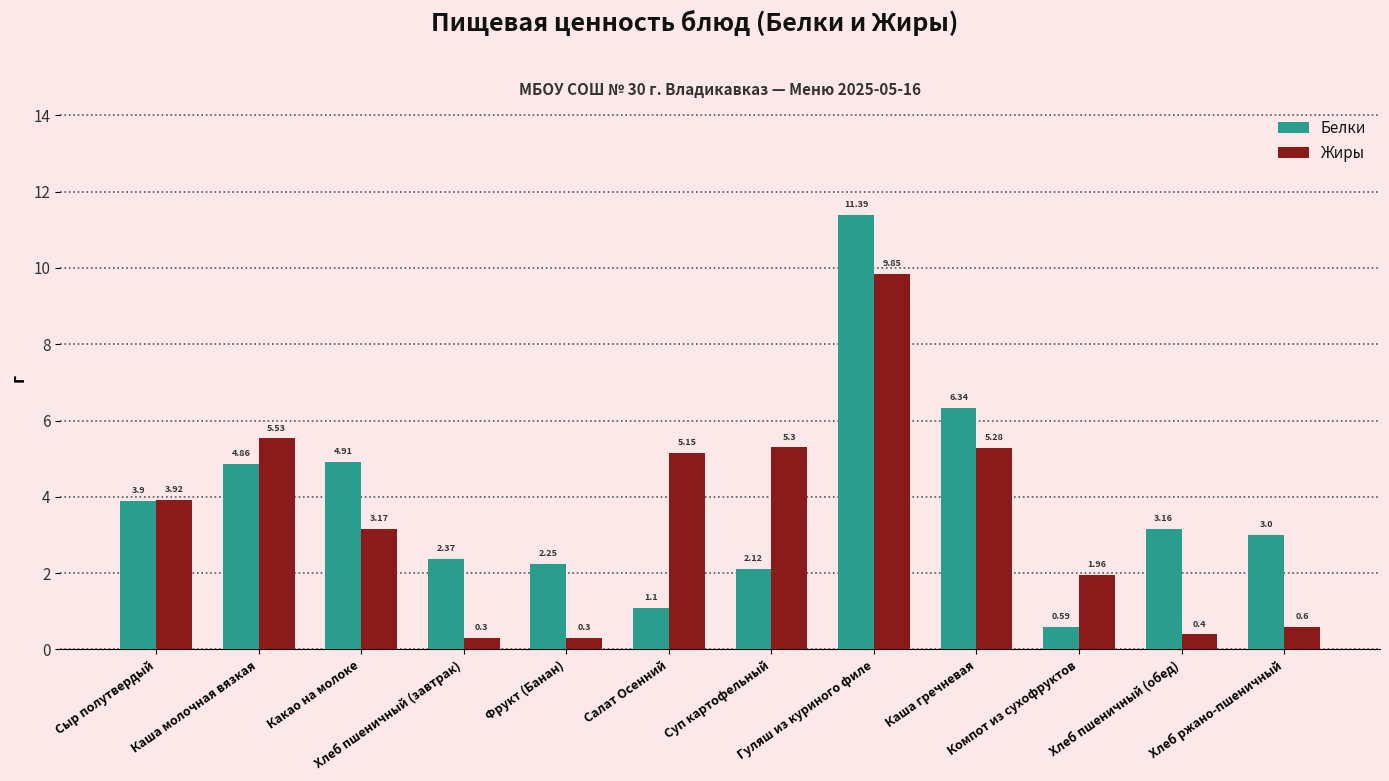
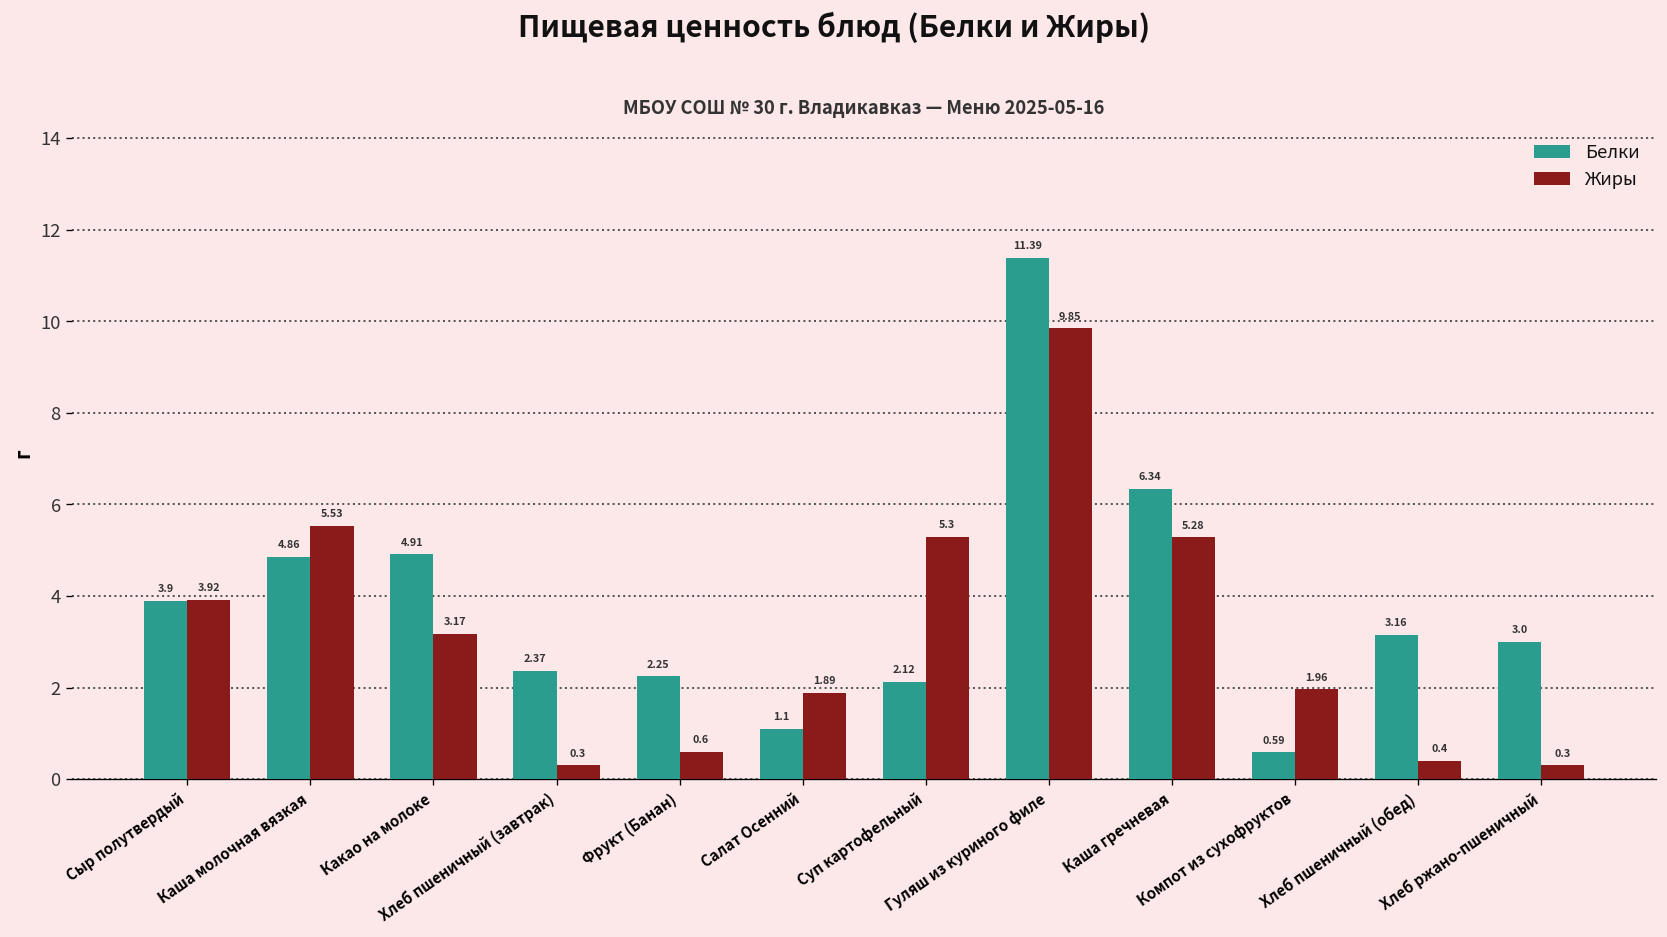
Жиры, Фрукт (Банан): 0.3 -> 0.6
Жиры, Салат Осенний: 5.15 -> 1.89
Жиры, Хлеб ржано-пшеничный: 0.6 -> 0.3
